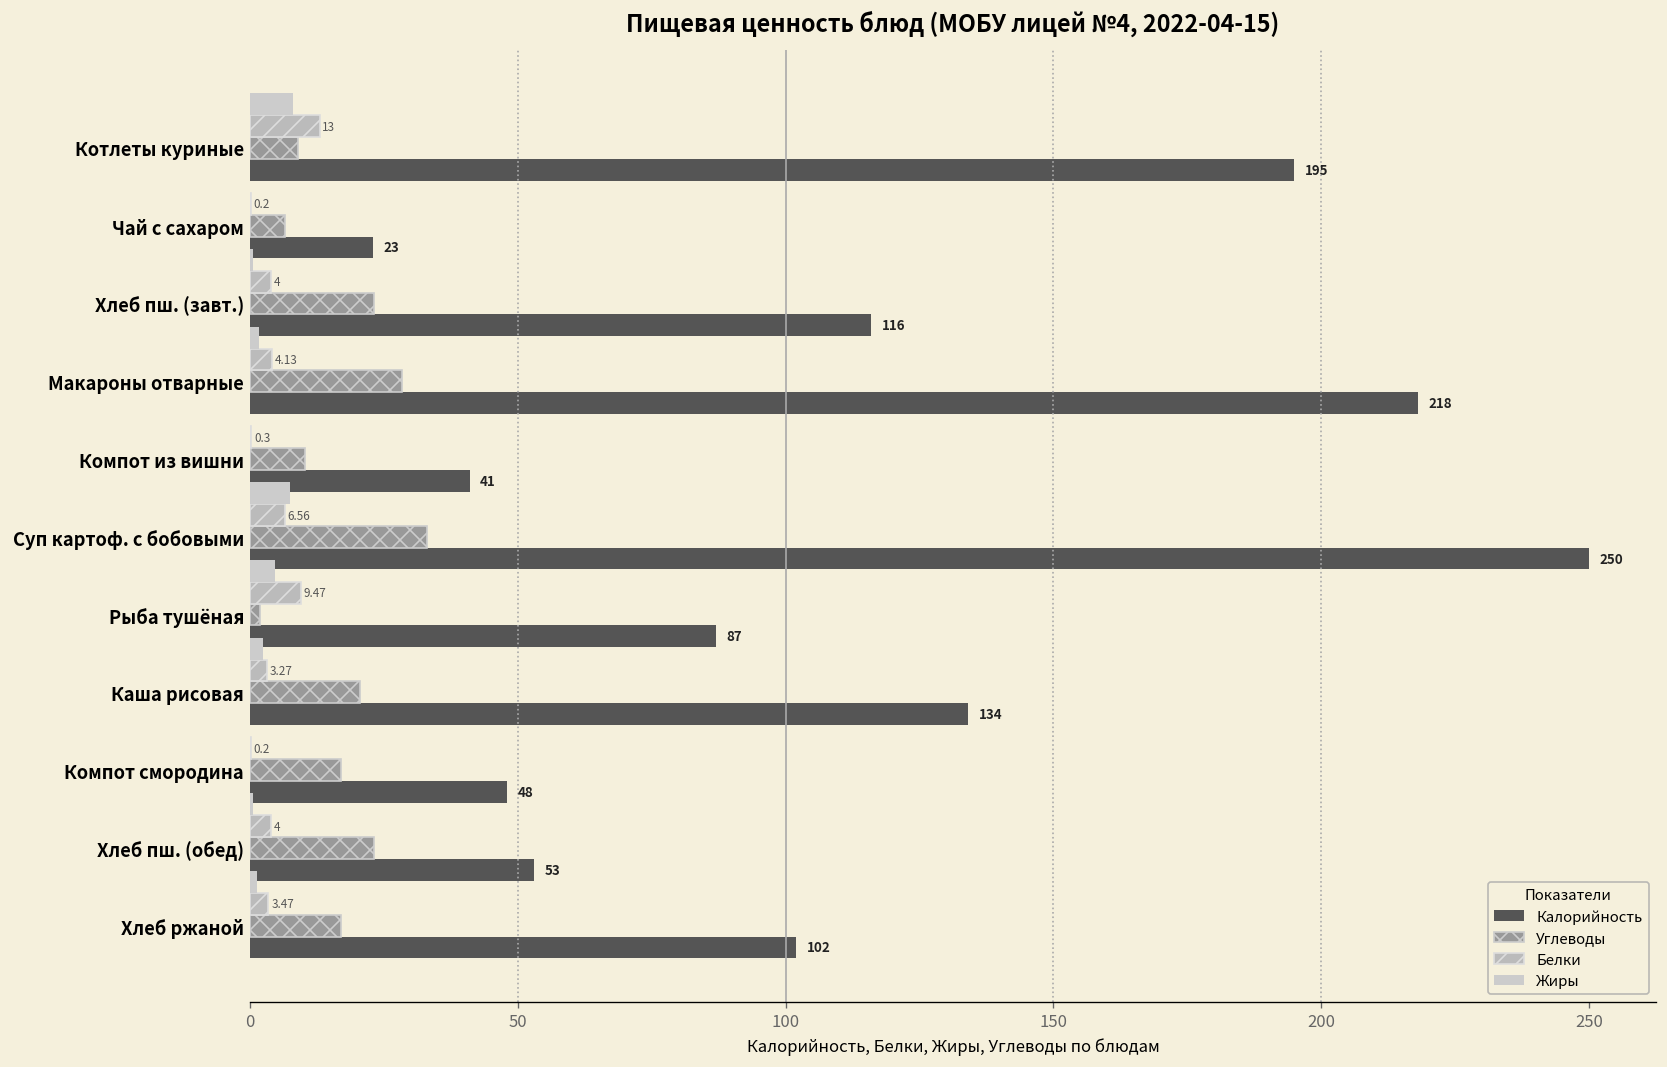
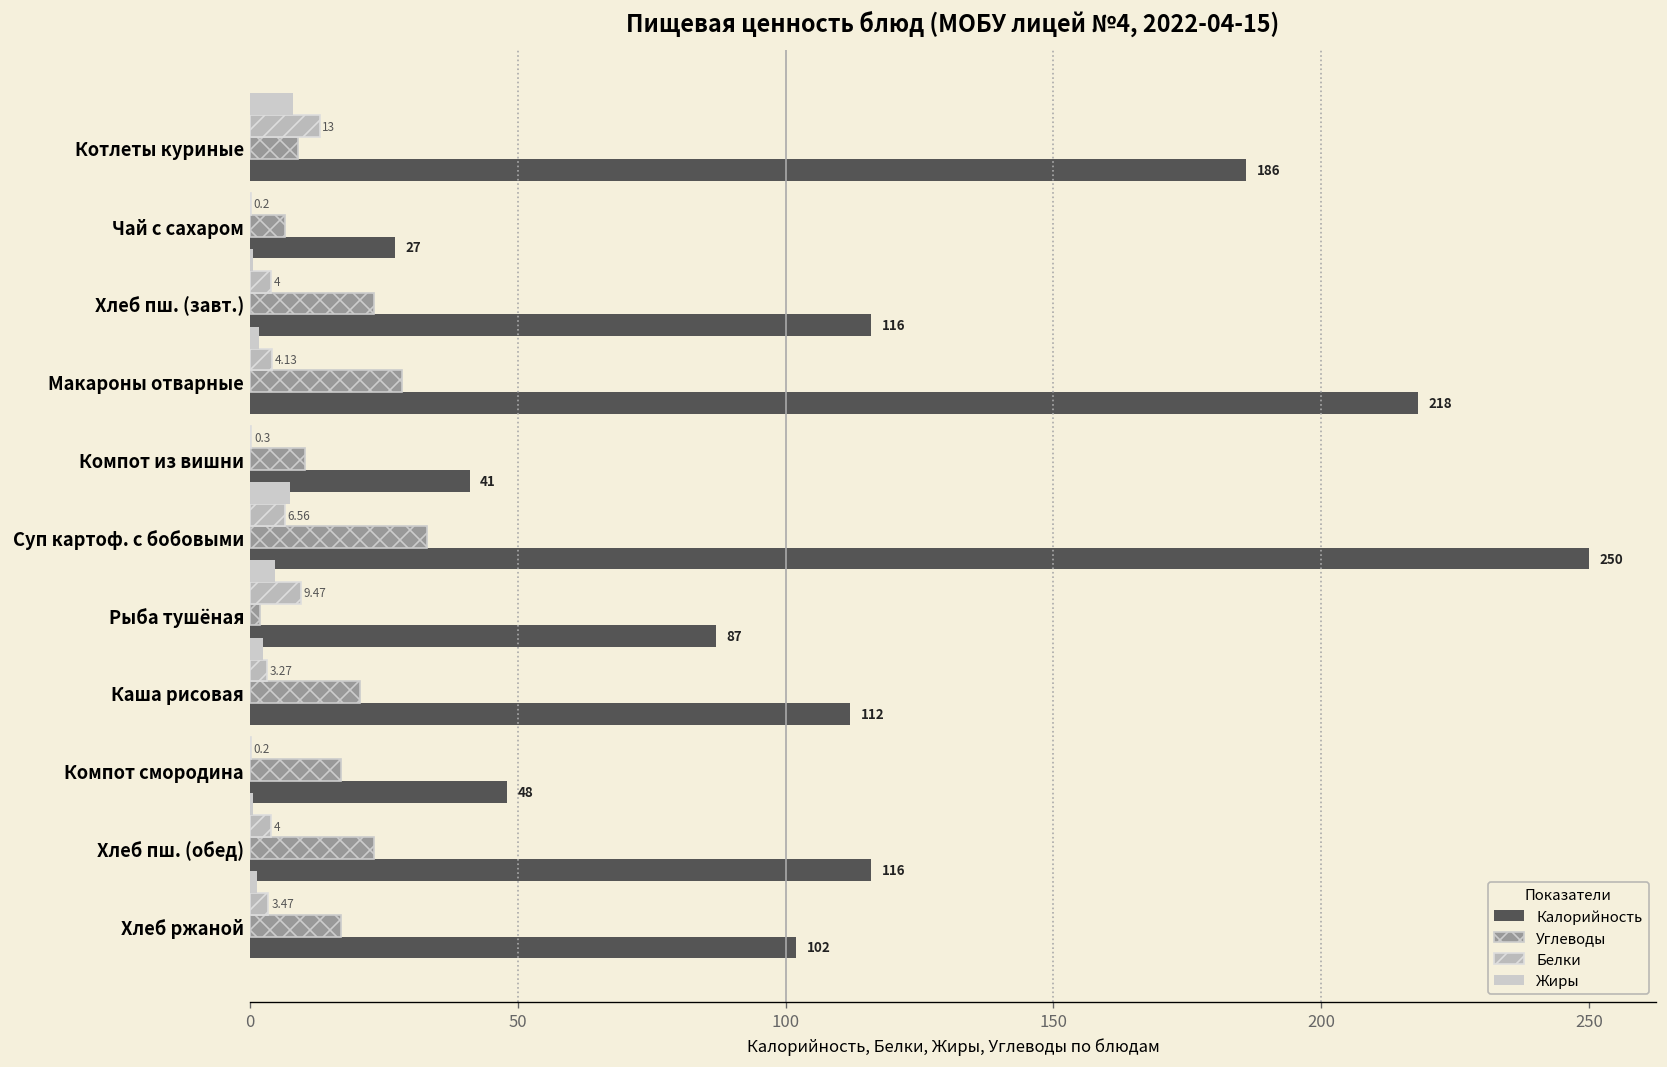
Калорийность, Котлеты куриные: 195 -> 186
Калорийность, Чай с сахаром: 23 -> 27
Калорийность, Каша рисовая: 134 -> 112
Калорийность, Хлеб пш. (обед): 53 -> 116
